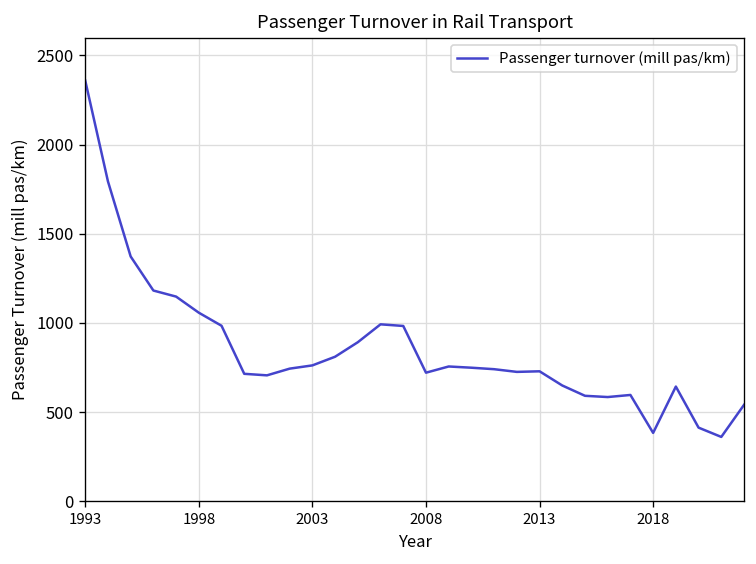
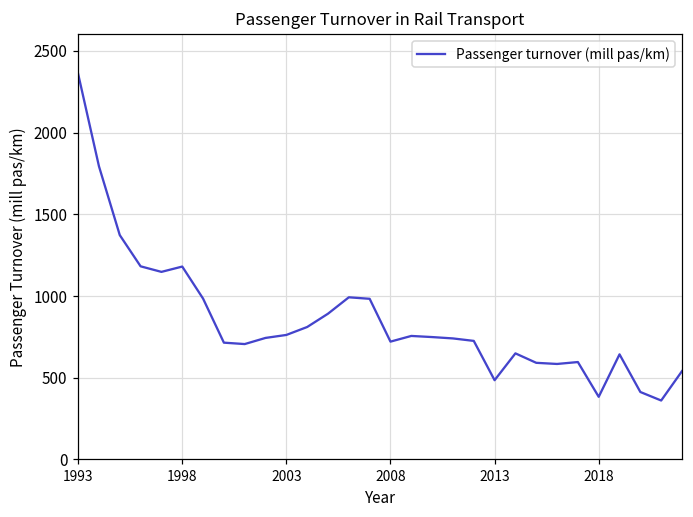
1998: 1060 -> 1180
2013: 730 -> 490
